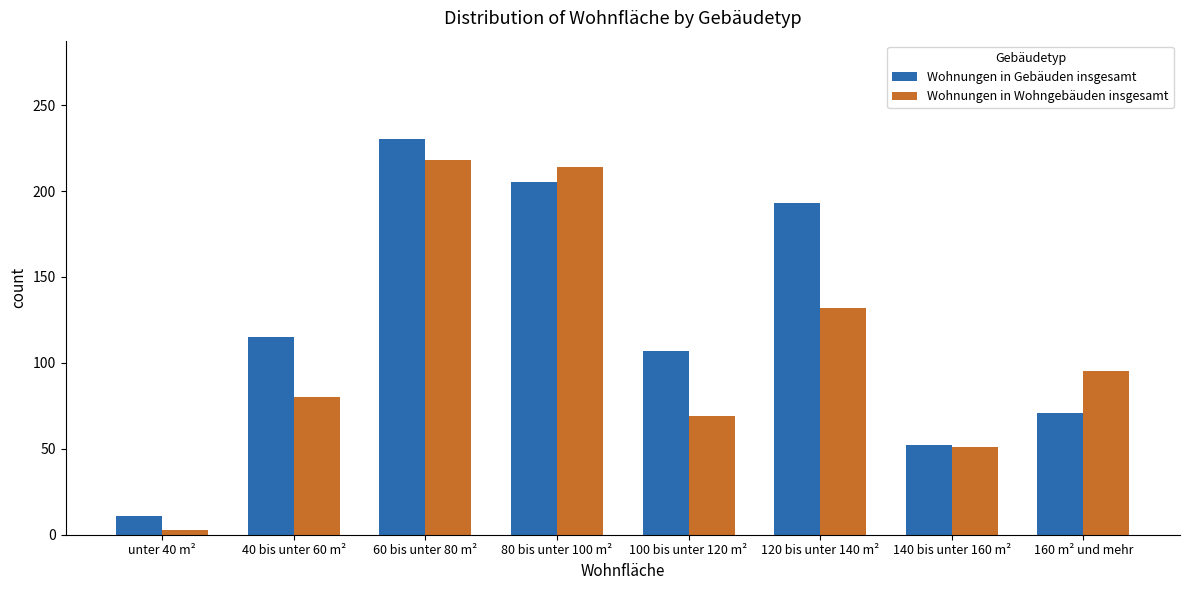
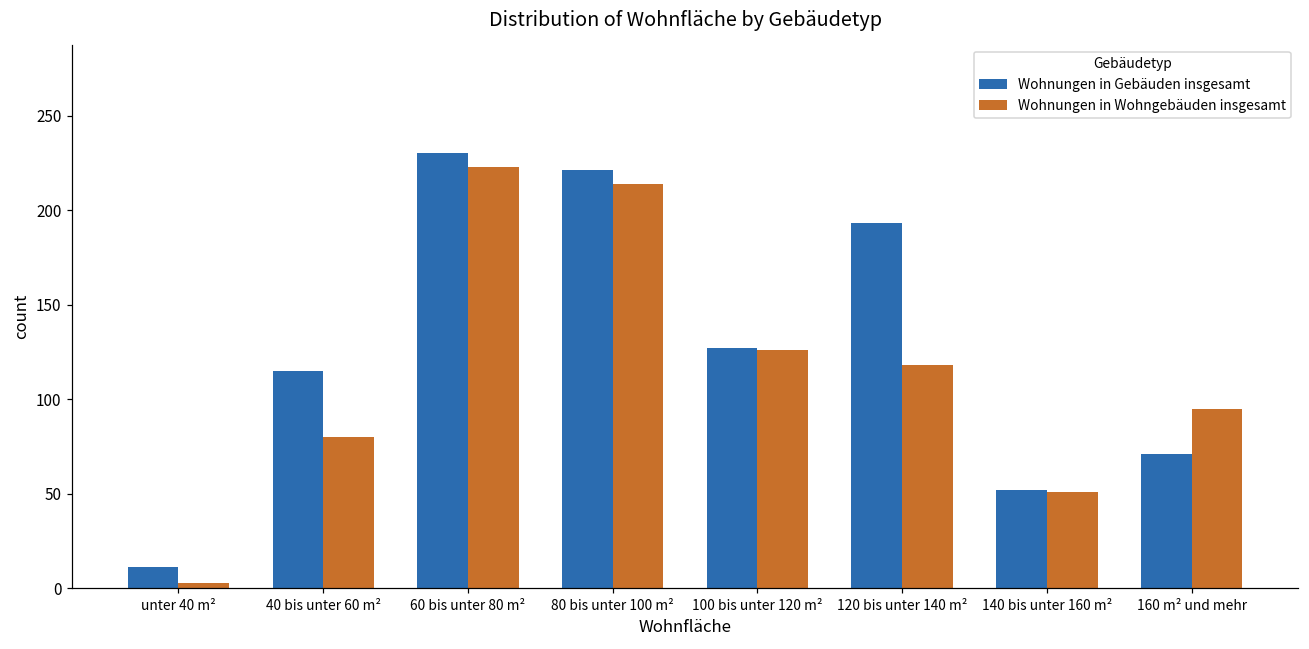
Wohnungen in Wohngebäuden insgesamt, 60 bis unter 80 m²: 218 -> 223
Wohnungen in Gebäuden insgesamt, 80 bis unter 100 m²: 205 -> 221
Wohnungen in Gebäuden insgesamt, 100 bis unter 120 m²: 107 -> 127
Wohnungen in Wohngebäuden insgesamt, 100 bis unter 120 m²: 69 -> 126
Wohnungen in Wohngebäuden insgesamt, 120 bis unter 140 m²: 132 -> 118
